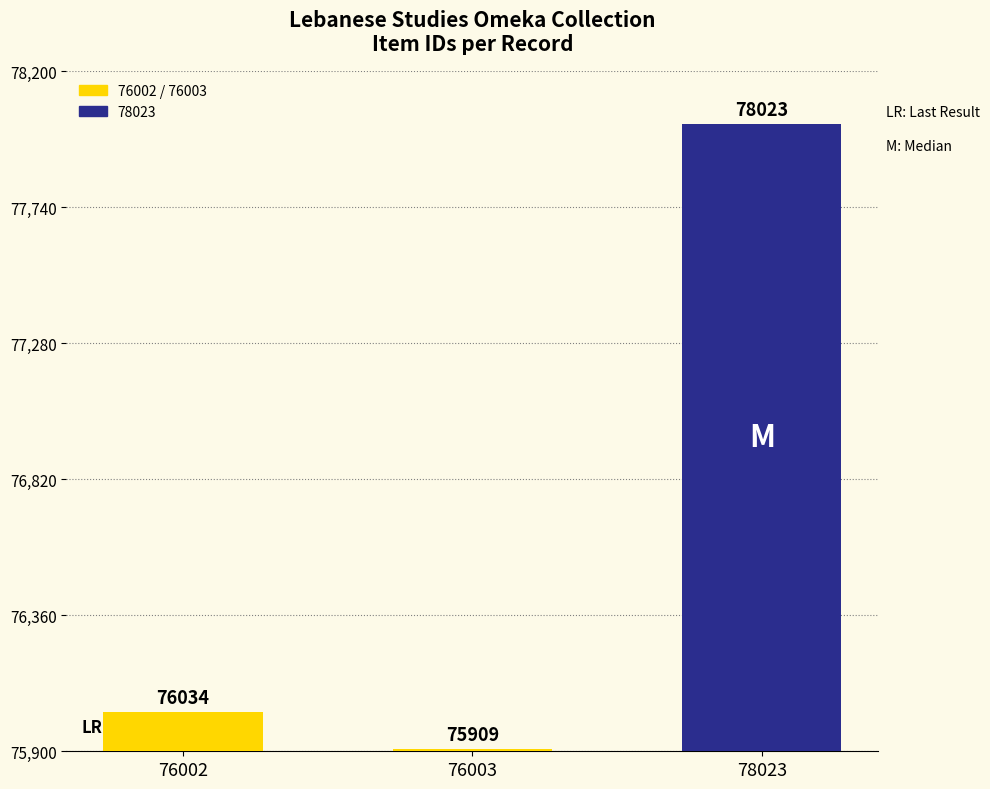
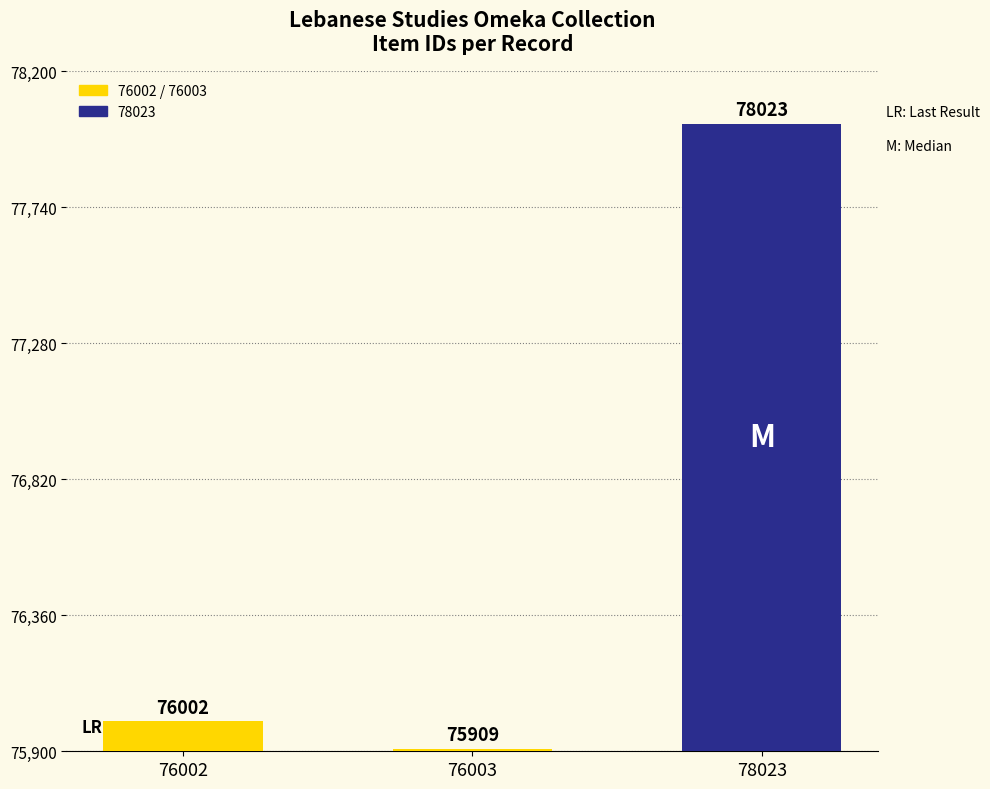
76002: 76034 -> 76002
